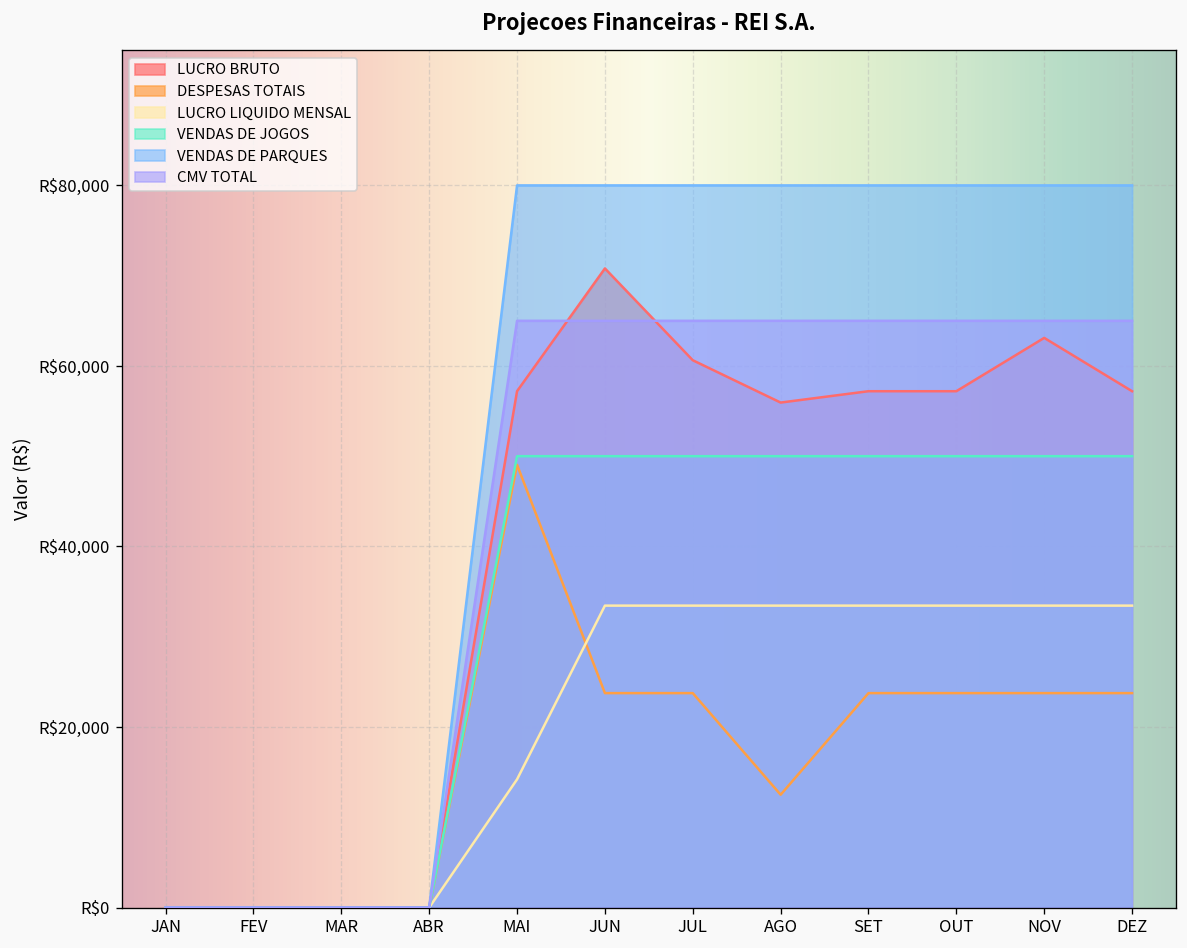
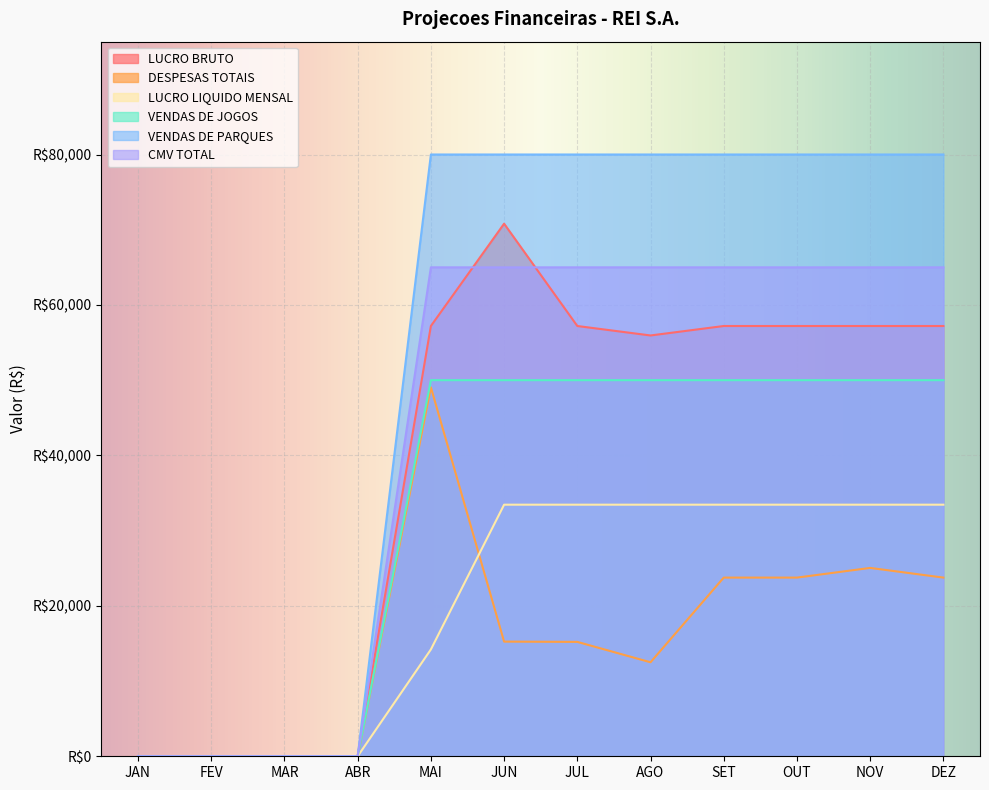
DESPESAS TOTAIS, JUN: R$24,000 -> R$15,000
LUCRO BRUTO, JUL: R$61,000 -> R$57,000
DESPESAS TOTAIS, JUL: R$24,000 -> R$15,000
LUCRO BRUTO, NOV: R$63,000 -> R$57,000
DESPESAS TOTAIS, NOV: R$24,000 -> R$25,000
